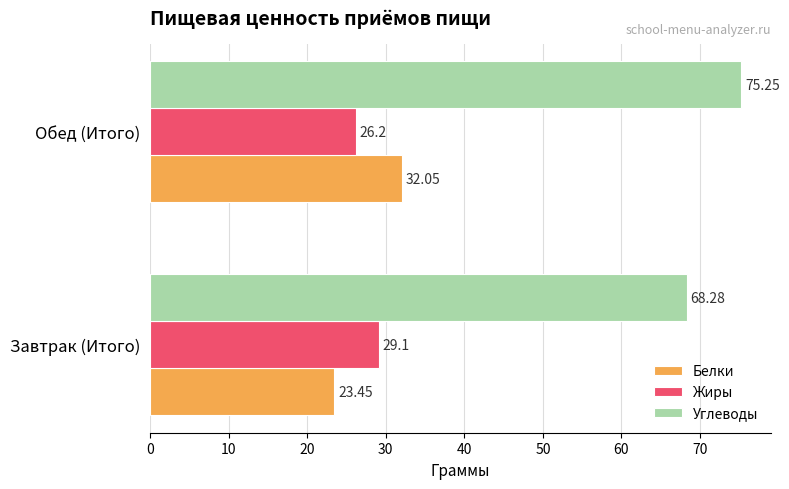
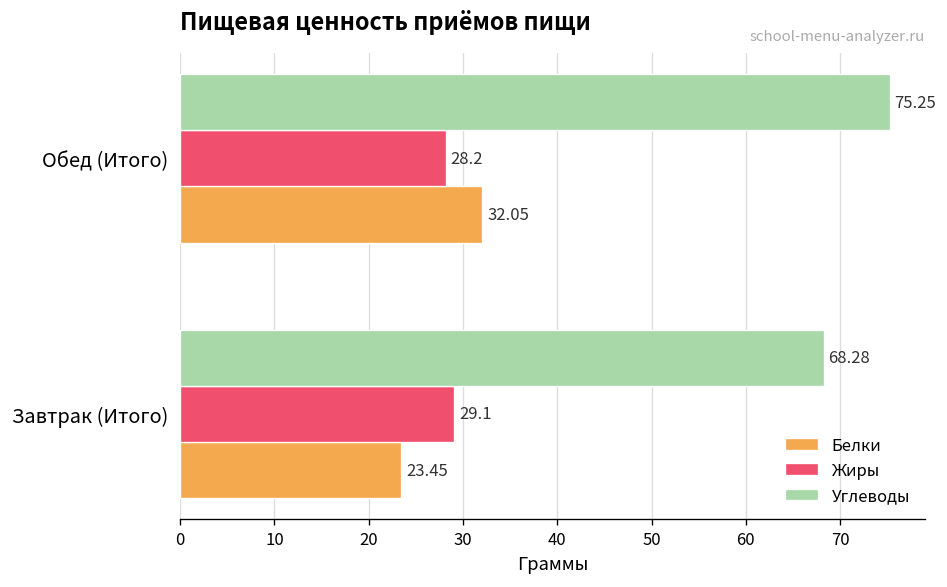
Жиры, Обед (Итого): 26.2 -> 28.2
